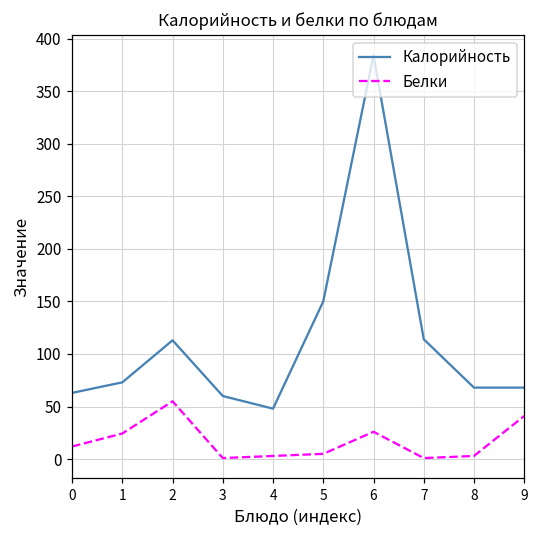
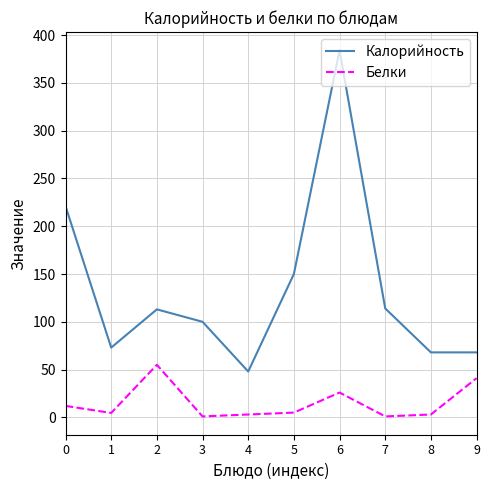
Калорийность, 0: 60 -> 220
Белки, 1: 20 -> 0
Калорийность, 3: 60 -> 100
